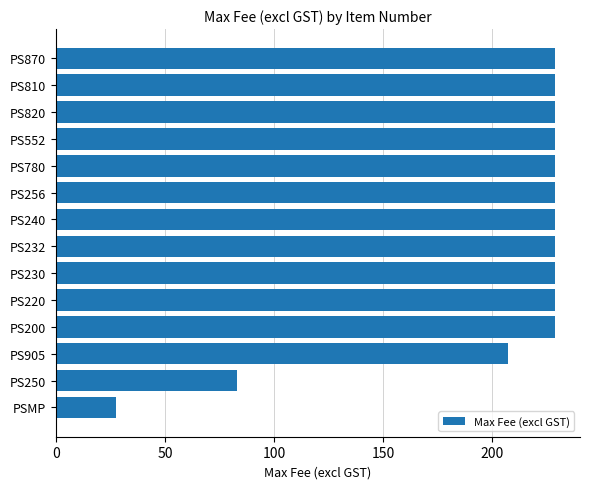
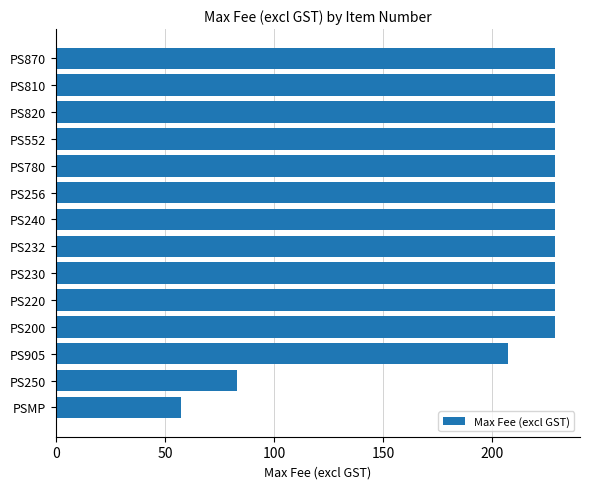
PSMP: 28 -> 57
